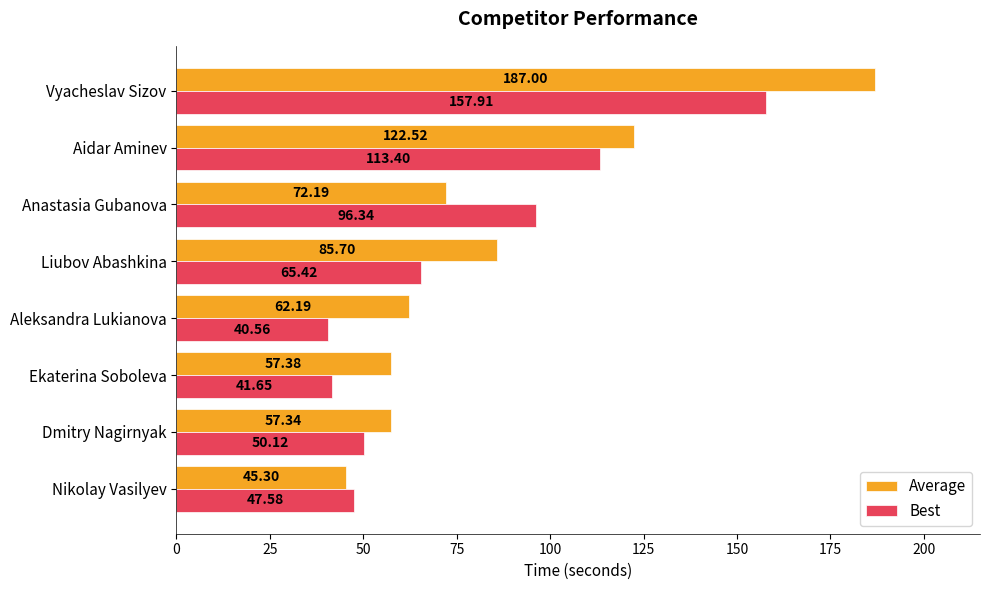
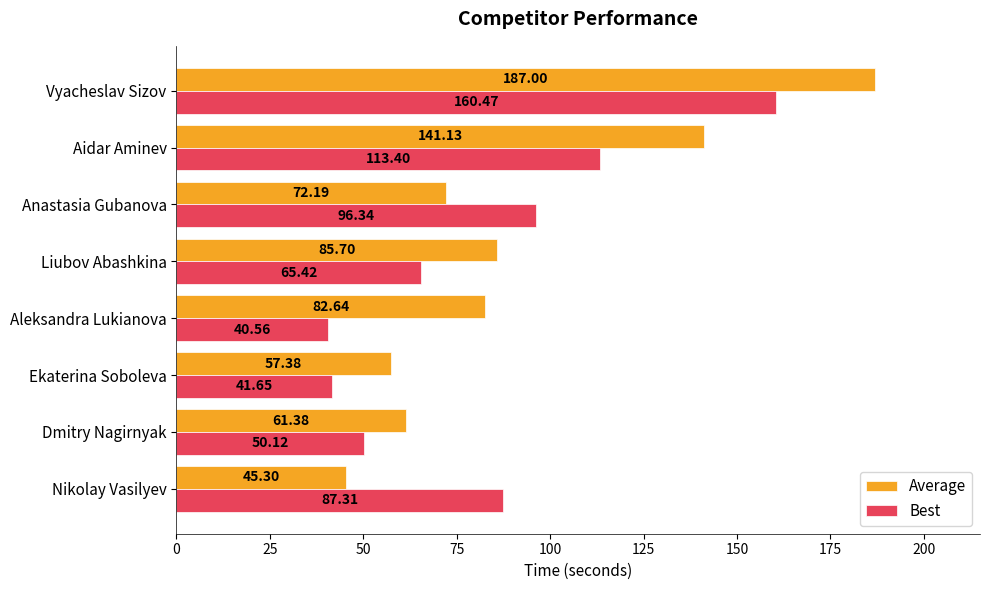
Best, Vyacheslav Sizov: 157.91 -> 160.47
Average, Aidar Aminev: 122.52 -> 141.13
Average, Aleksandra Lukianova: 62.19 -> 82.64
Average, Dmitry Nagirnyak: 57.34 -> 61.38
Best, Nikolay Vasilyev: 47.58 -> 87.31
